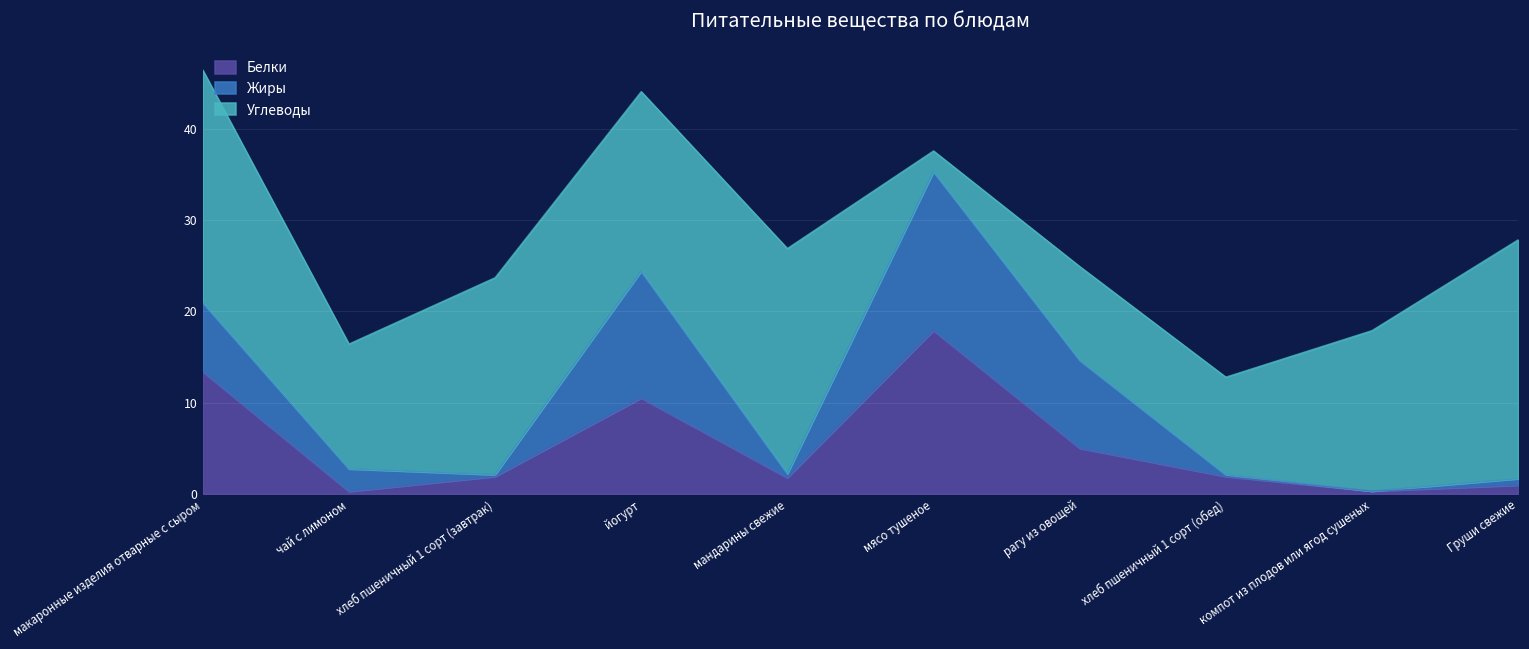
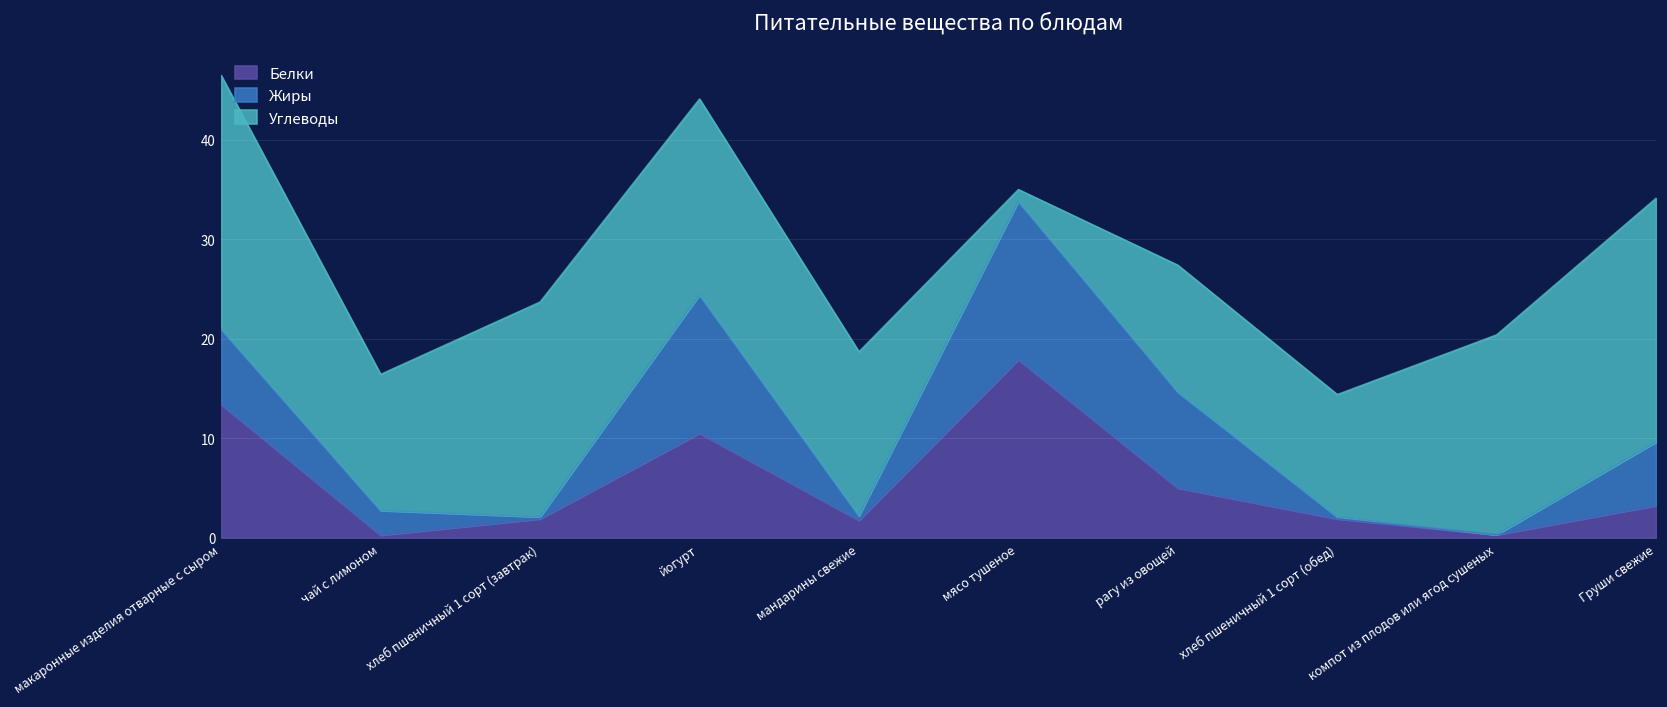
Углеводы, мандарины свежие: 25 -> 17
Жиры, мясо тушеное: 17 -> 16
Углеводы, мясо тушеное: 2 -> 1
Углеводы, рагу из овощей: 10 -> 13
Углеводы, хлеб пшеничный 1 сорт (обед): 11 -> 12
Углеводы, компот из плодов или ягод сушеных: 18 -> 20
Белки, Груши свежие: 1 -> 3
Жиры, Груши свежие: 1 -> 6
Углеводы, Груши свежие: 26 -> 25
